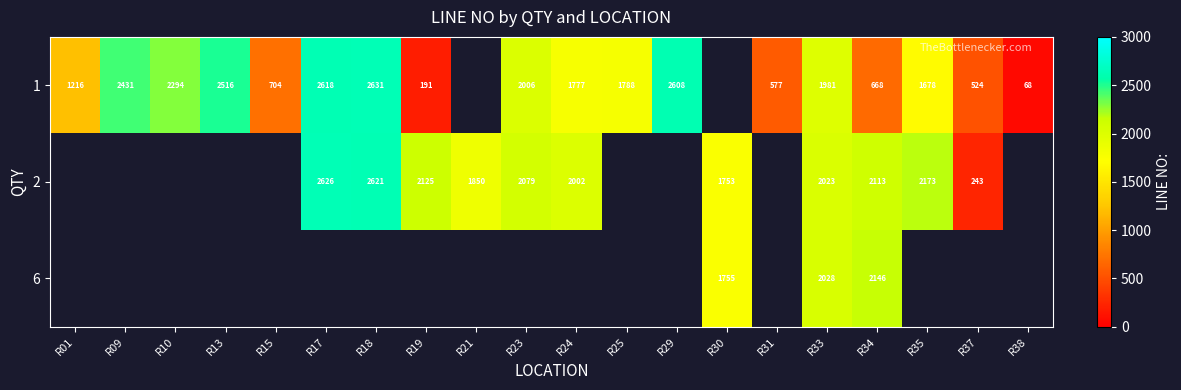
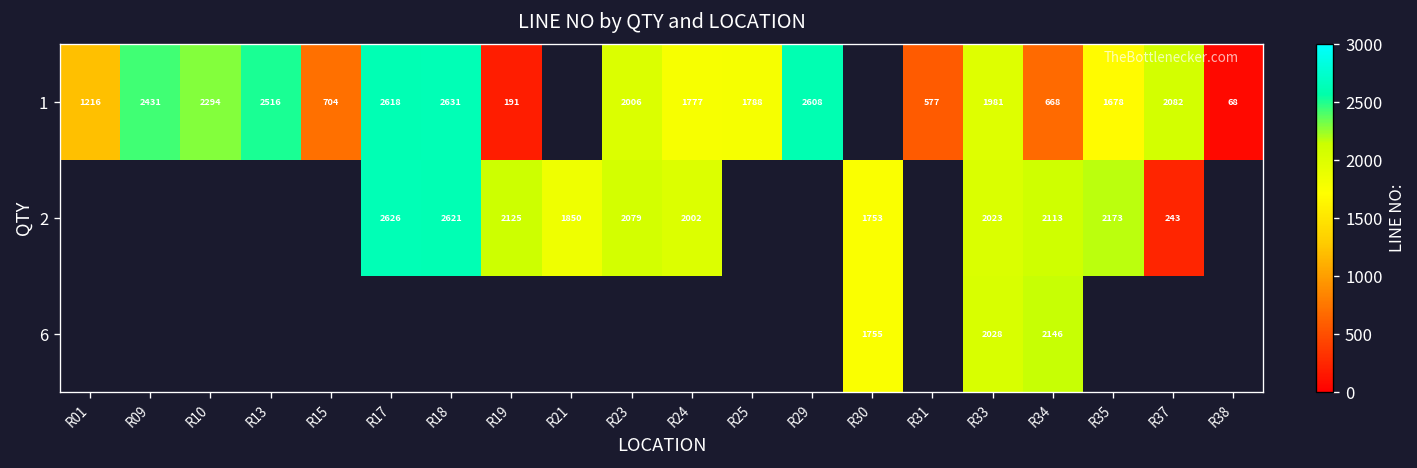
1, R37: 524 -> 2082
